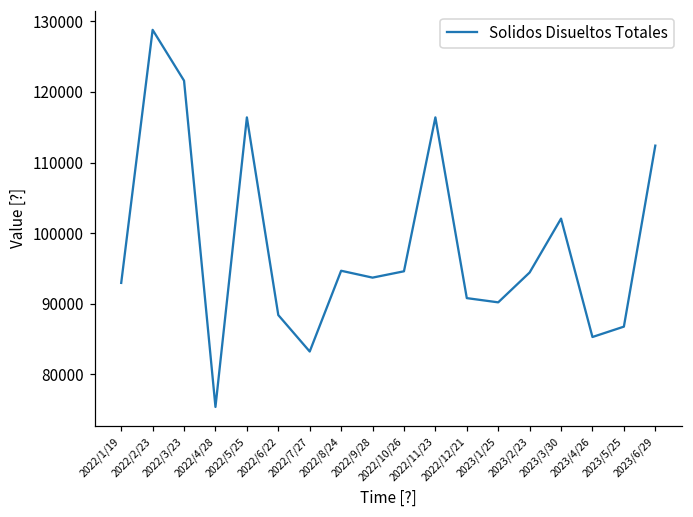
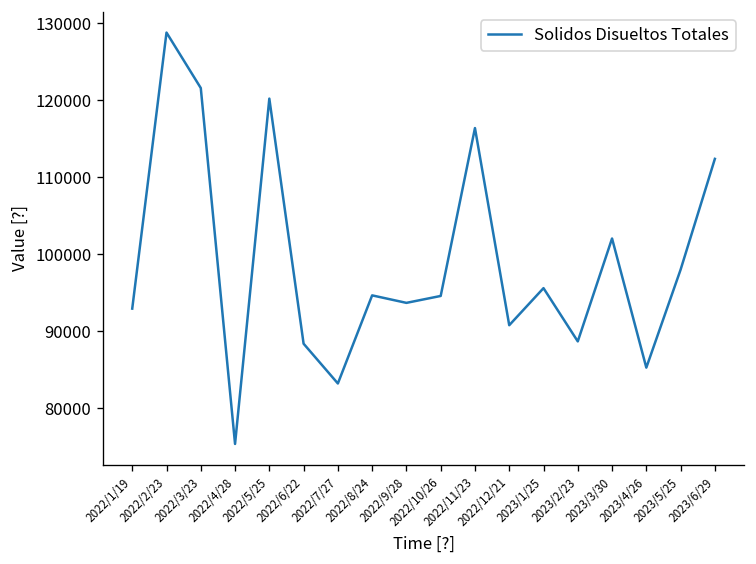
2022/5/25: 116000 -> 120000
2023/1/25: 90000 -> 96000
2023/2/23: 94000 -> 89000
2023/5/25: 87000 -> 98000
